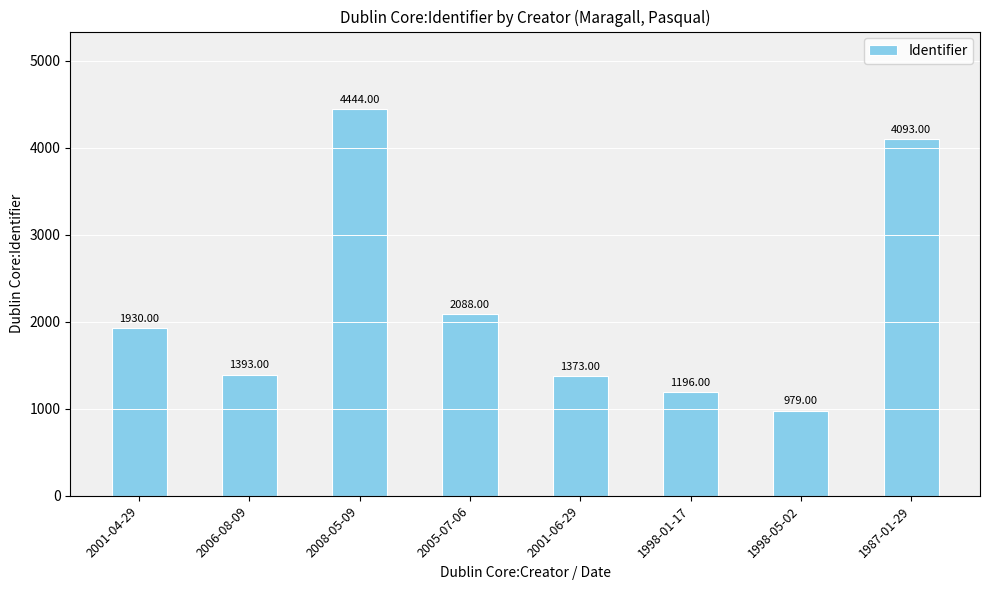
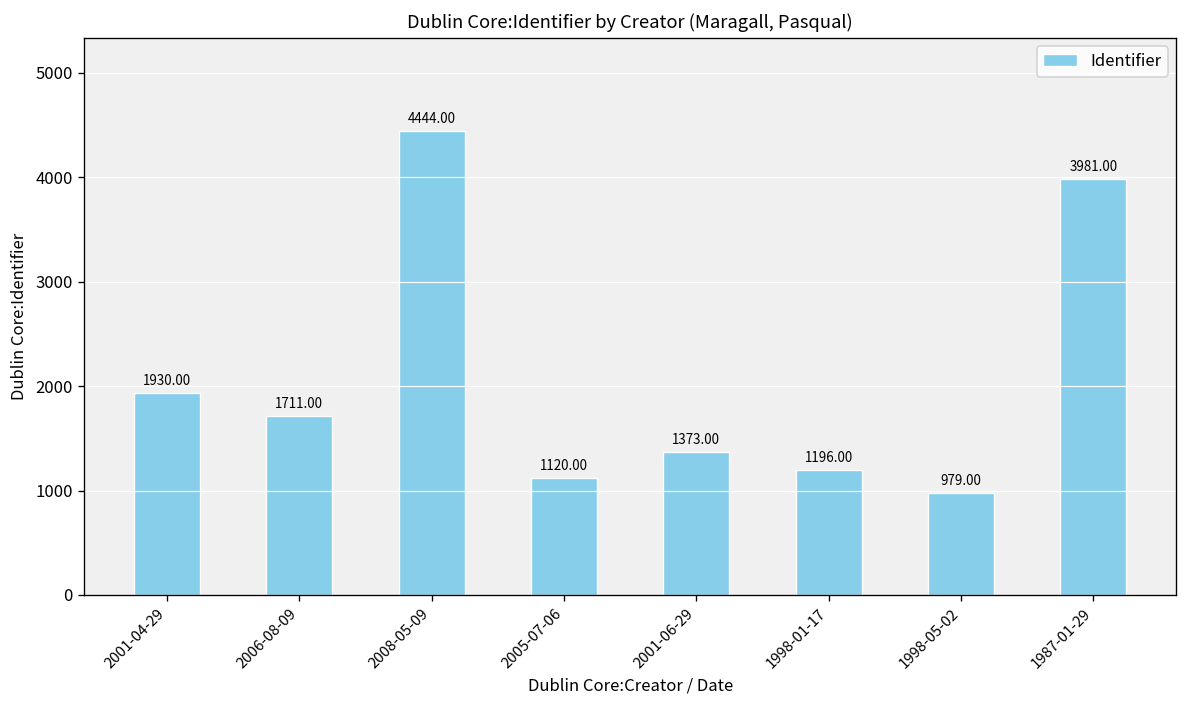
2006-08-09: 1393.00 -> 1711.00
2005-07-06: 2088.00 -> 1120.00
1987-01-29: 4093.00 -> 3981.00
